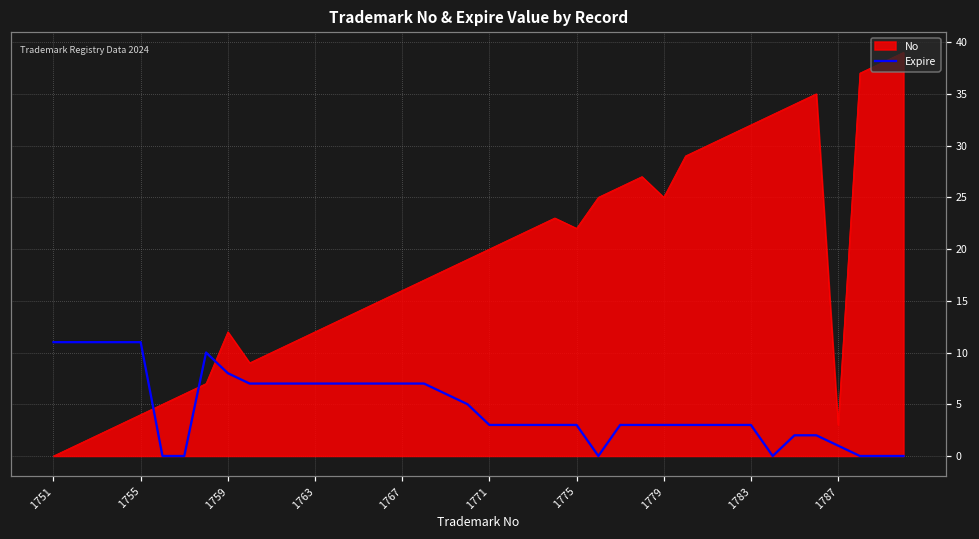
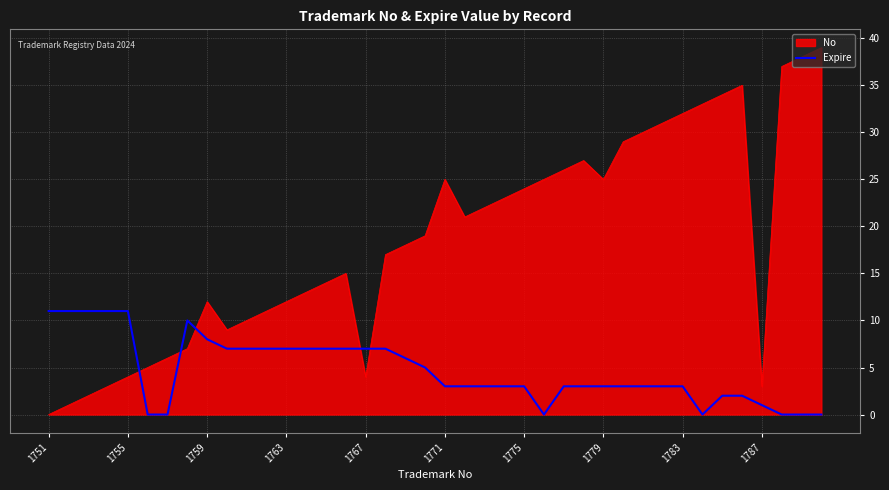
No, 1767: 16 -> 4
No, 1771: 20 -> 25
No, 1775: 22 -> 24
